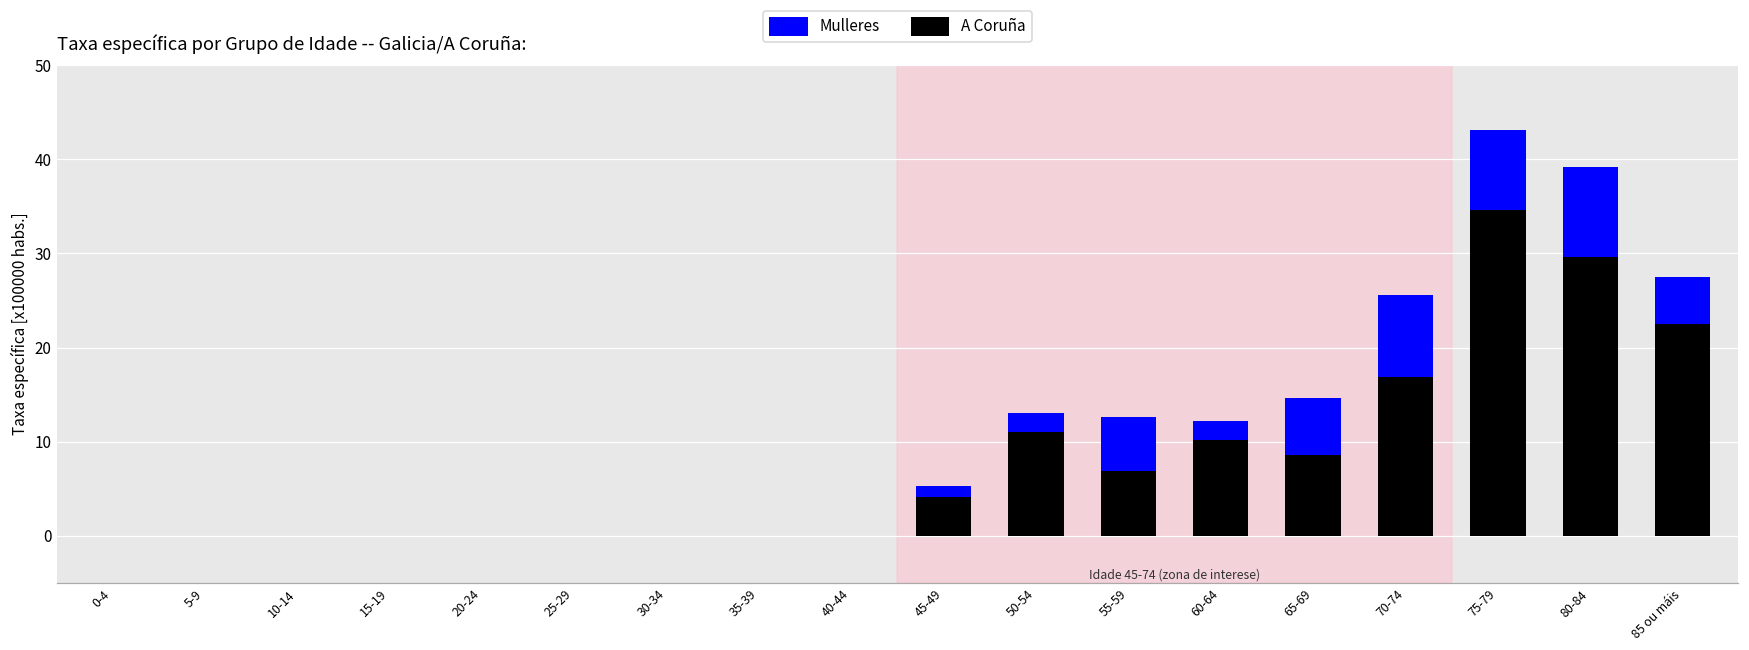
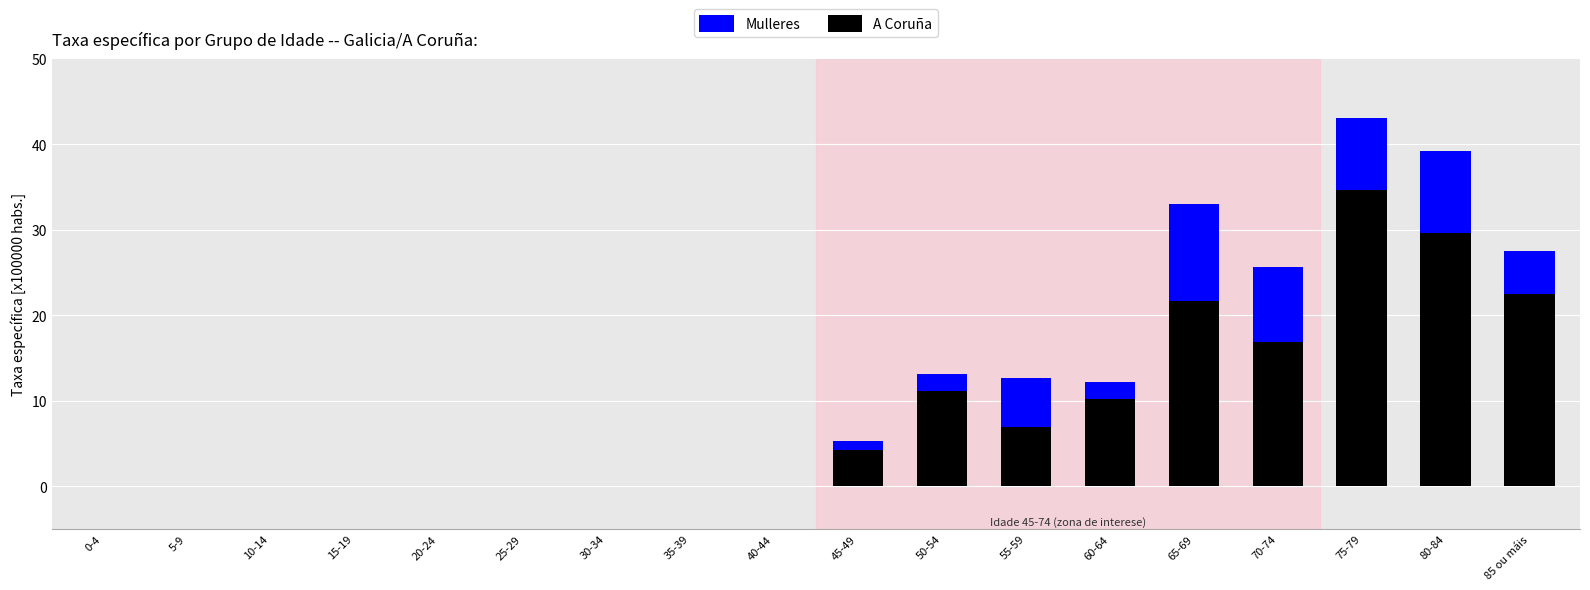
Mulleres, 65-69: 15 -> 33
A Coruña, 65-69: 9 -> 22
